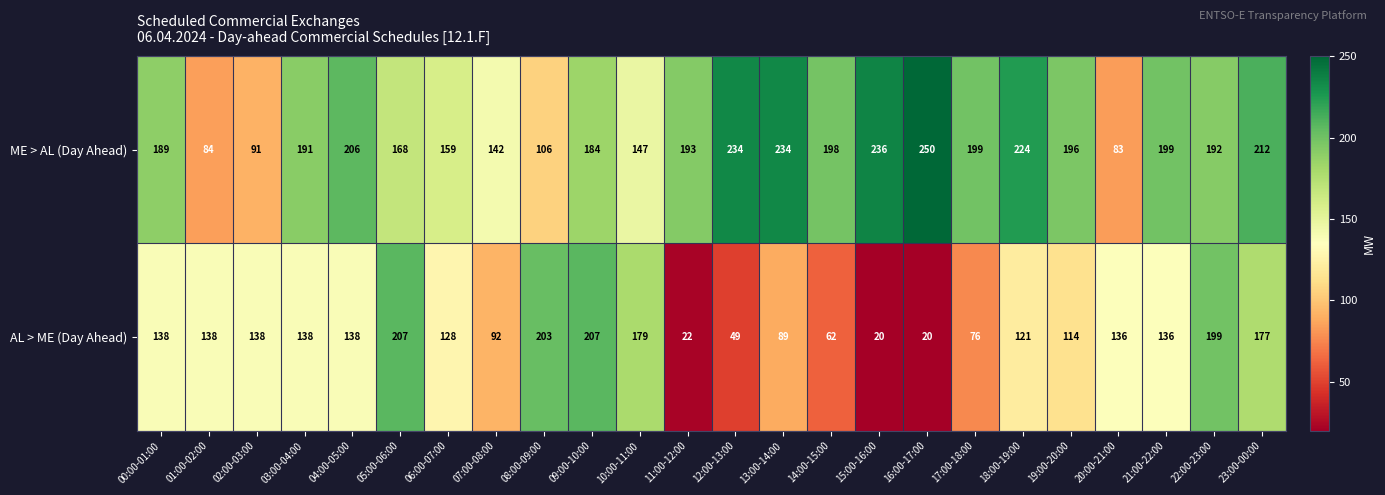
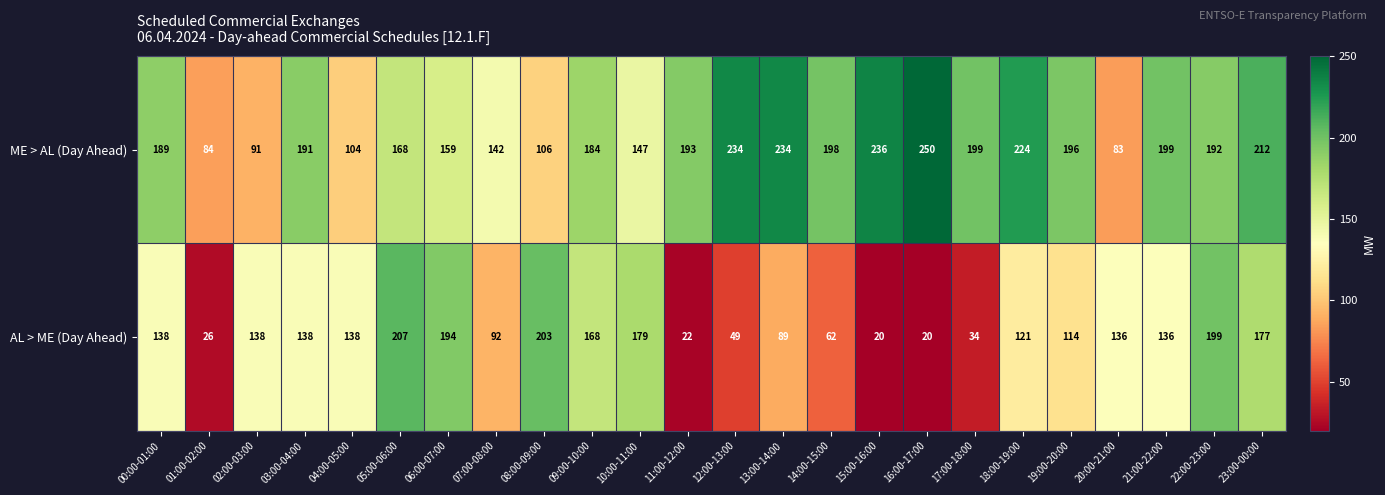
ME > AL (Day Ahead), 04:00-05:00: 206 -> 104
AL > ME (Day Ahead), 01:00-02:00: 138 -> 26
AL > ME (Day Ahead), 06:00-07:00: 128 -> 194
AL > ME (Day Ahead), 09:00-10:00: 207 -> 168
AL > ME (Day Ahead), 17:00-18:00: 76 -> 34
